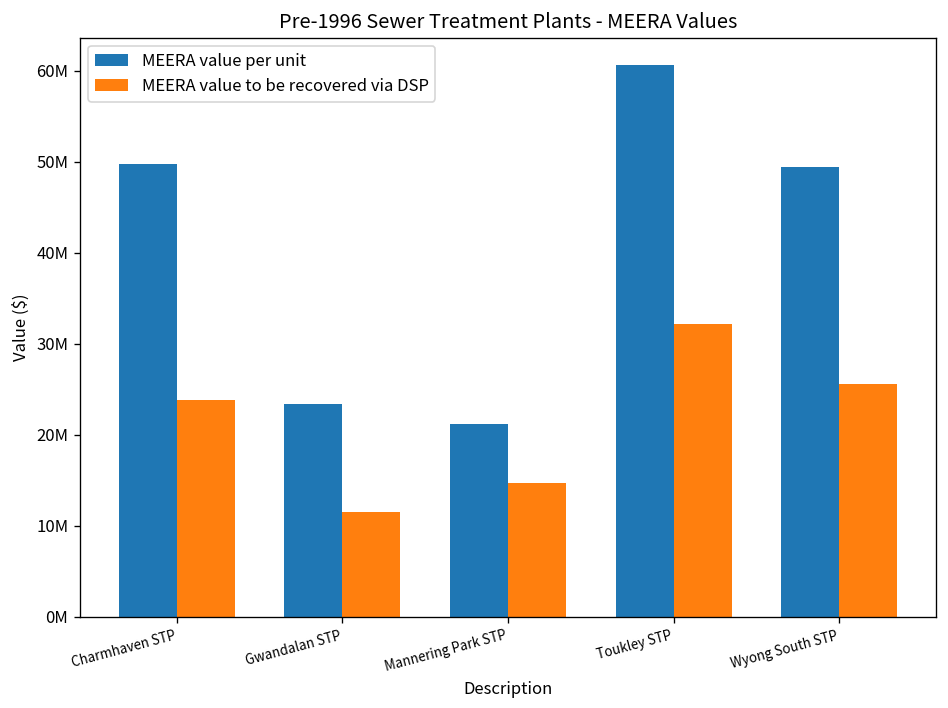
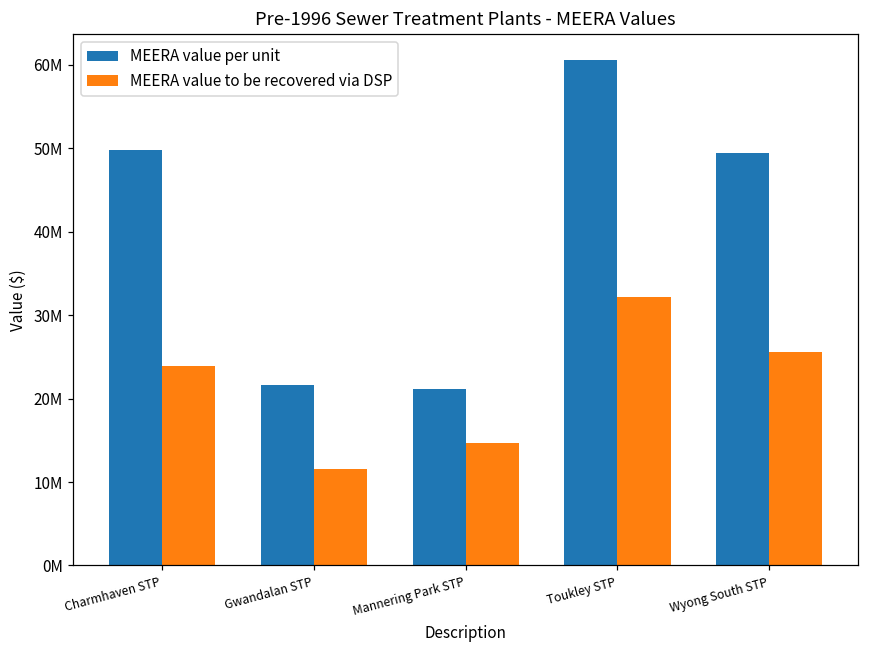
MEERA value per unit, Gwandalan STP: 23000000 -> 22000000
